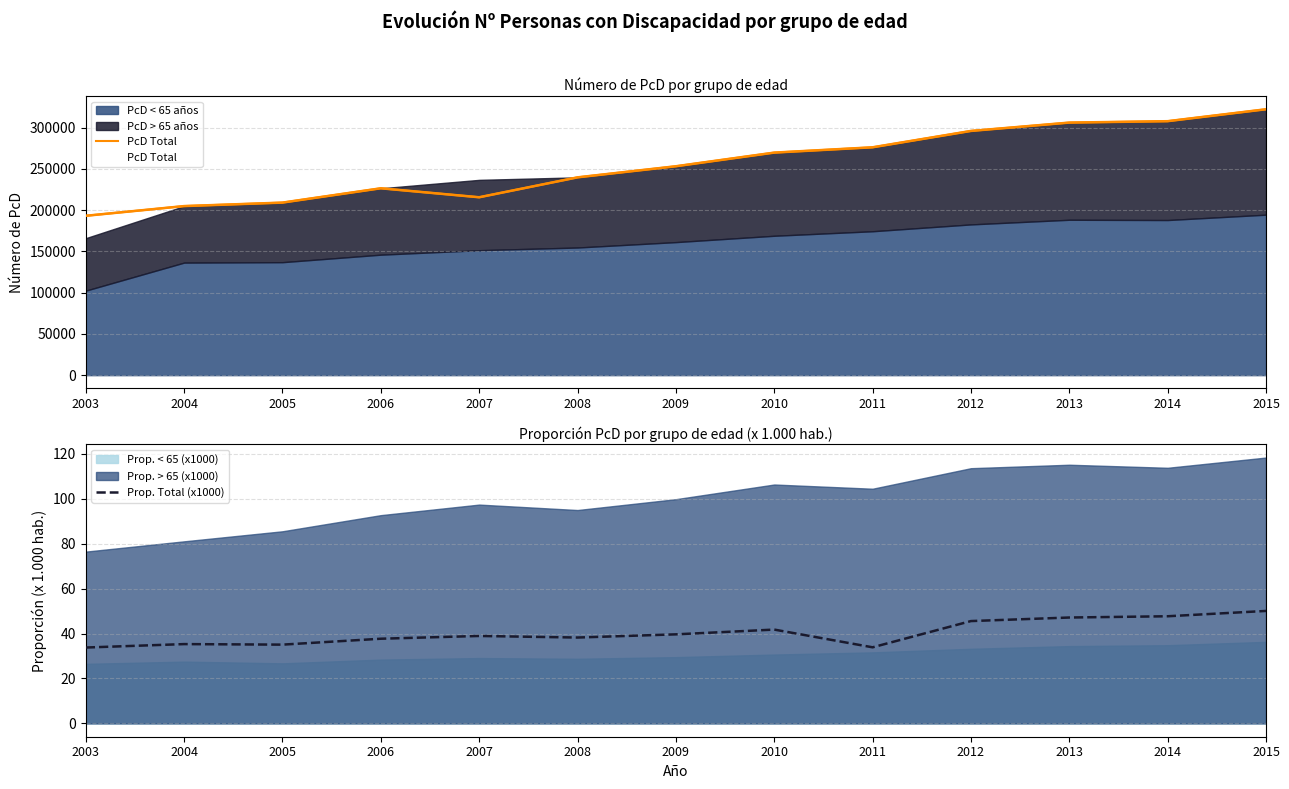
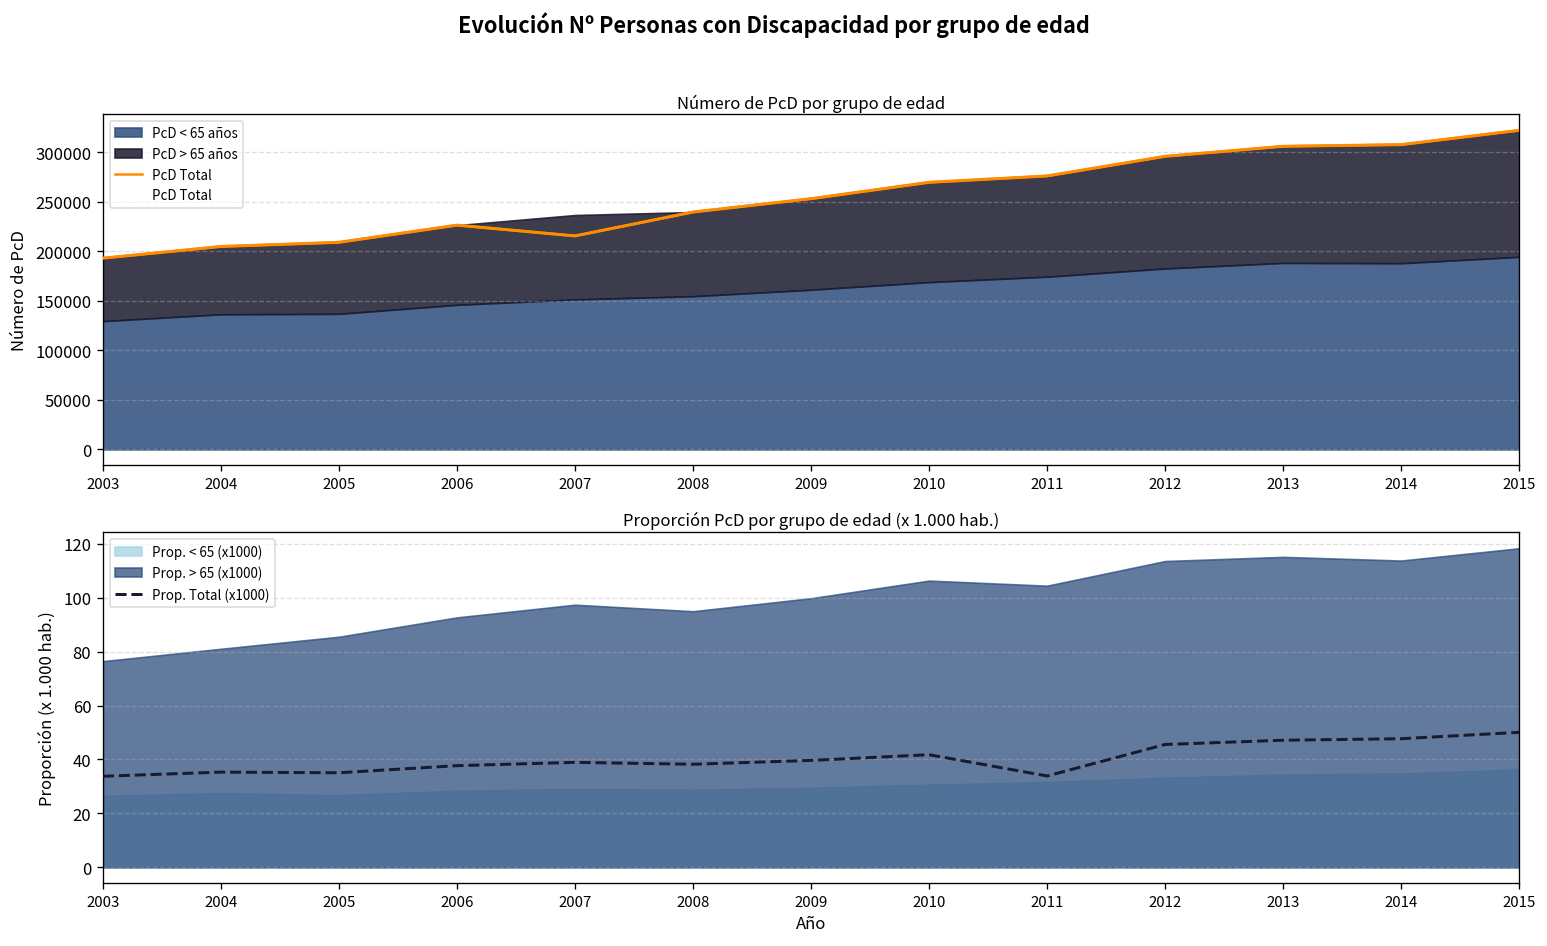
Número de PcD por grupo de edad, PcD < 65 años, 2003: 100000 -> 130000
